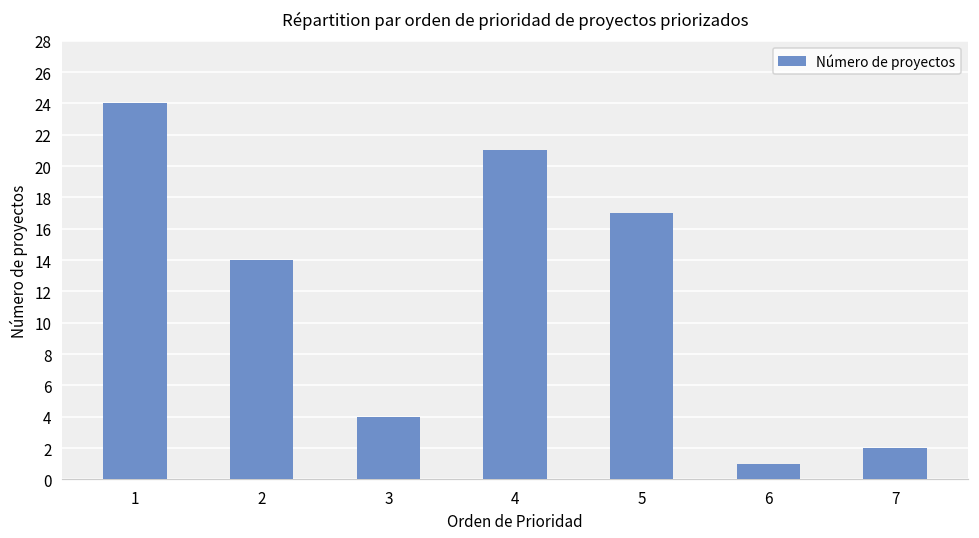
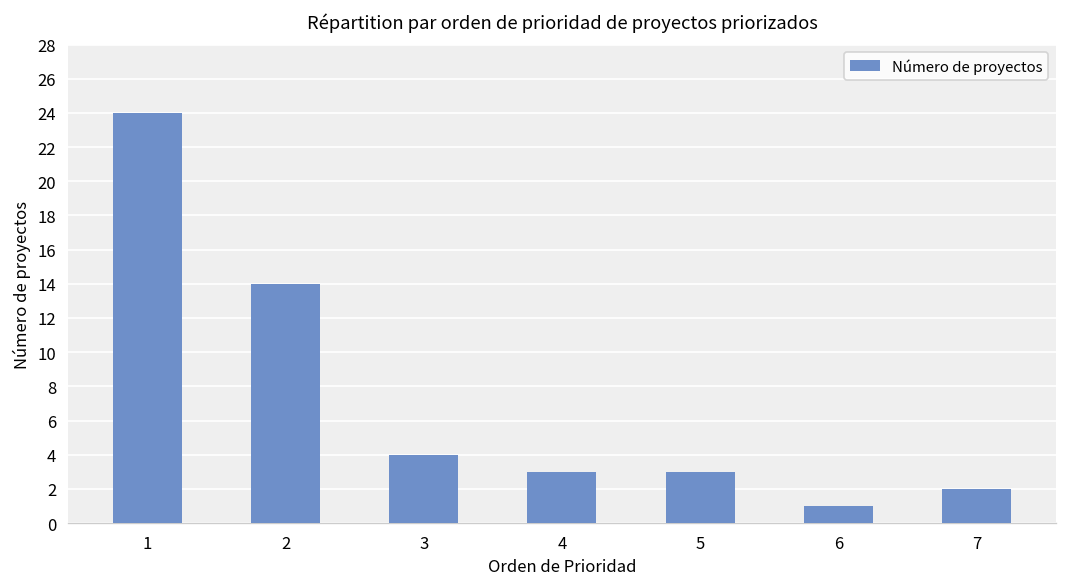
4: 21 -> 3
5: 17 -> 3
